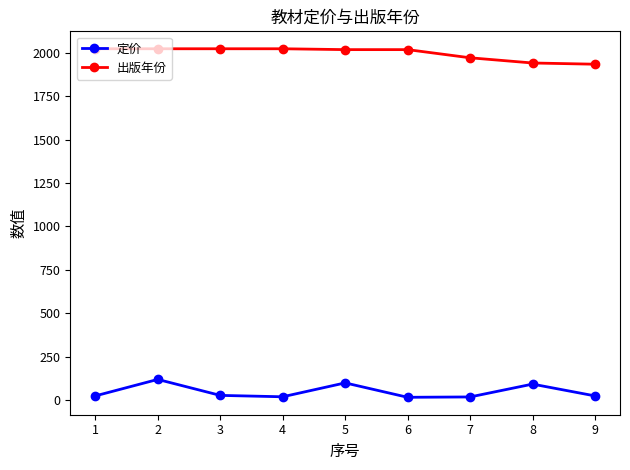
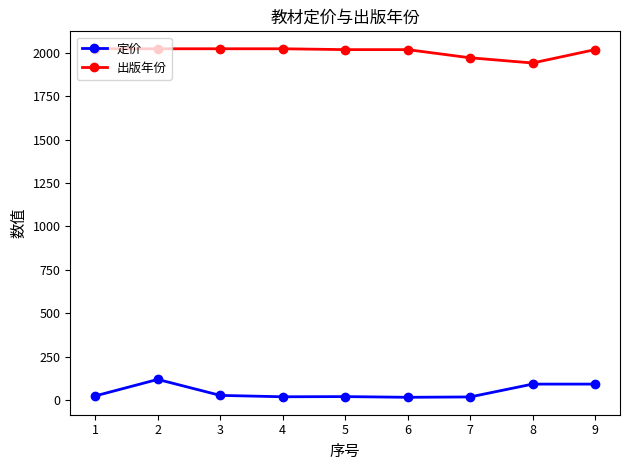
定价, 5: 100 -> 20
定价, 9: 20 -> 90
出版年份, 9: 1930 -> 2020
